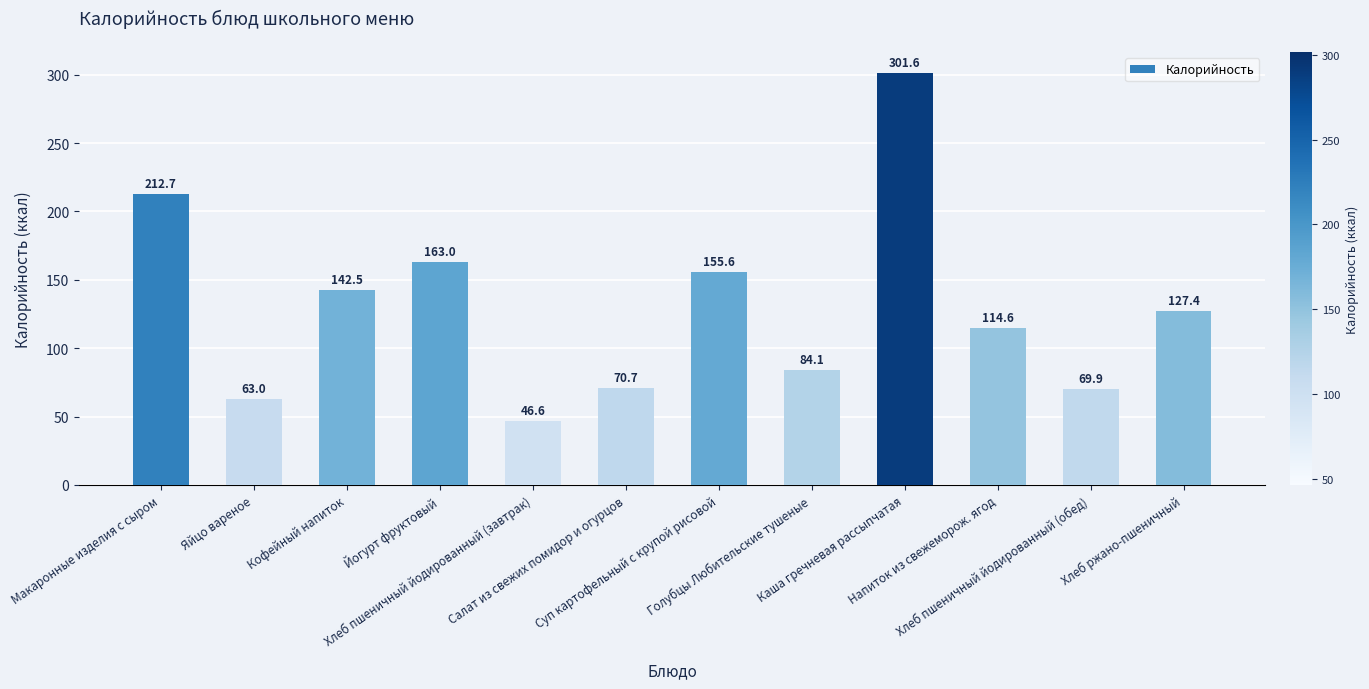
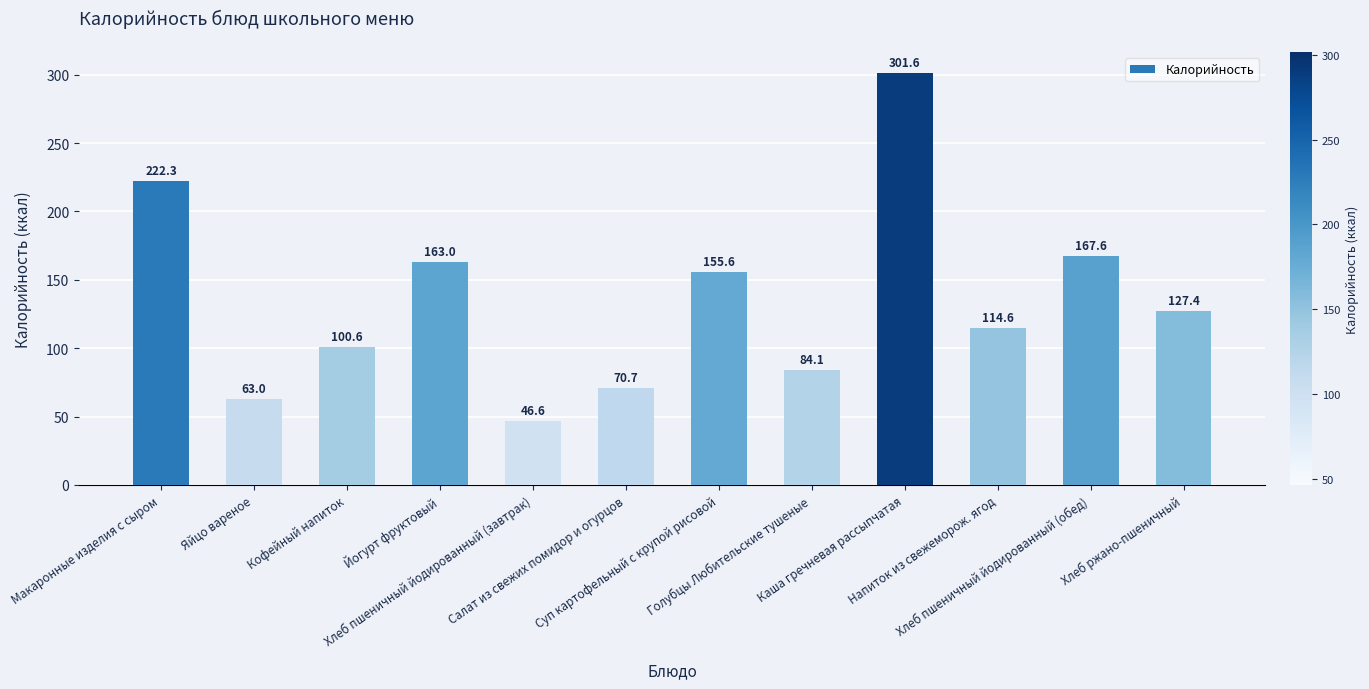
Макаронные изделия с сыром: 212.7 -> 222.3
Кофейный напиток: 142.5 -> 100.6
Хлеб пшеничный йодированный (обед): 69.9 -> 167.6
